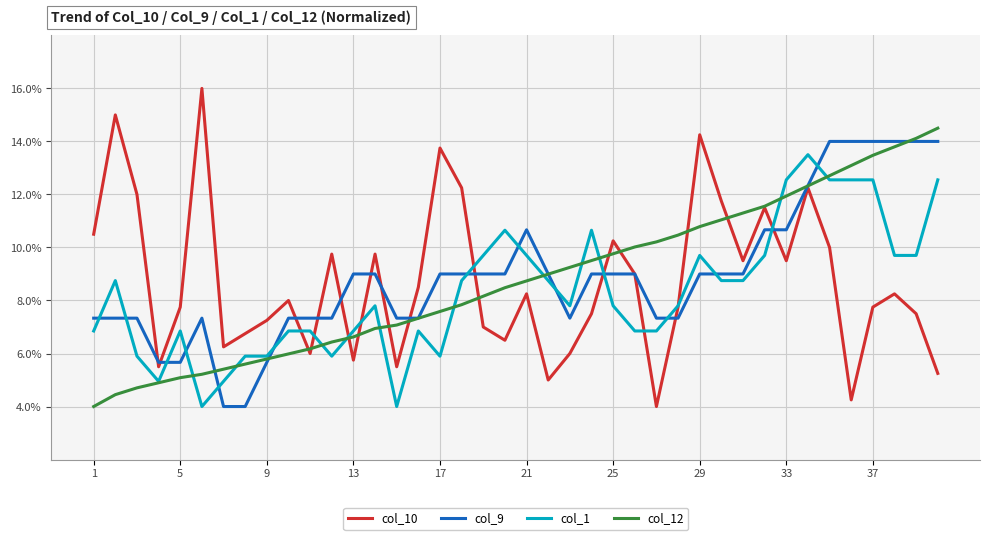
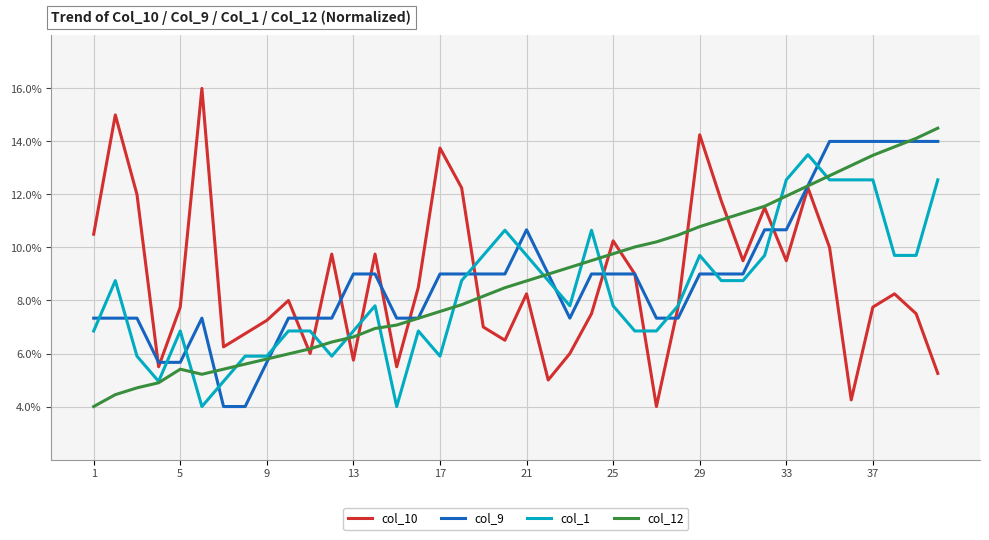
col_12, 5: 5.1% -> 5.4%
